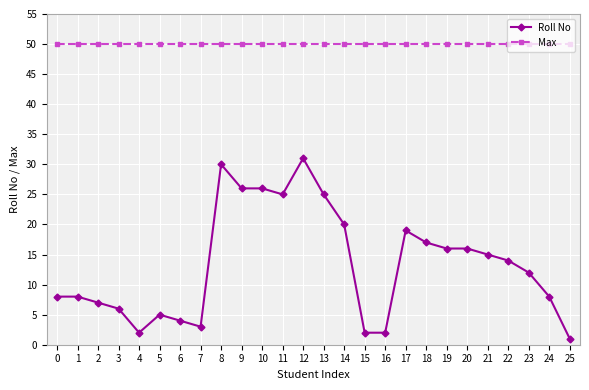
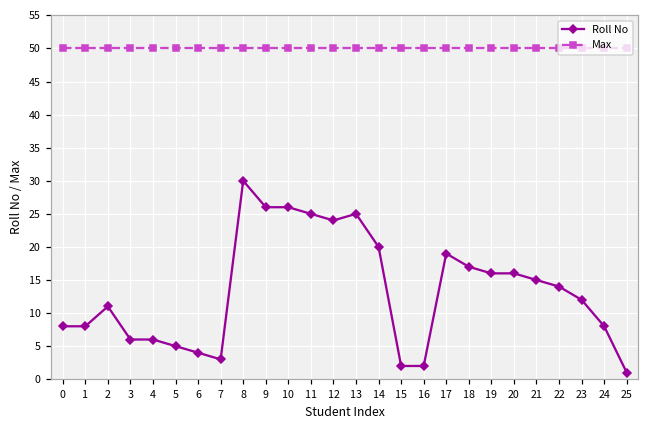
Roll No, 2: 7 -> 11
Roll No, 4: 2 -> 6
Roll No, 12: 31 -> 24
